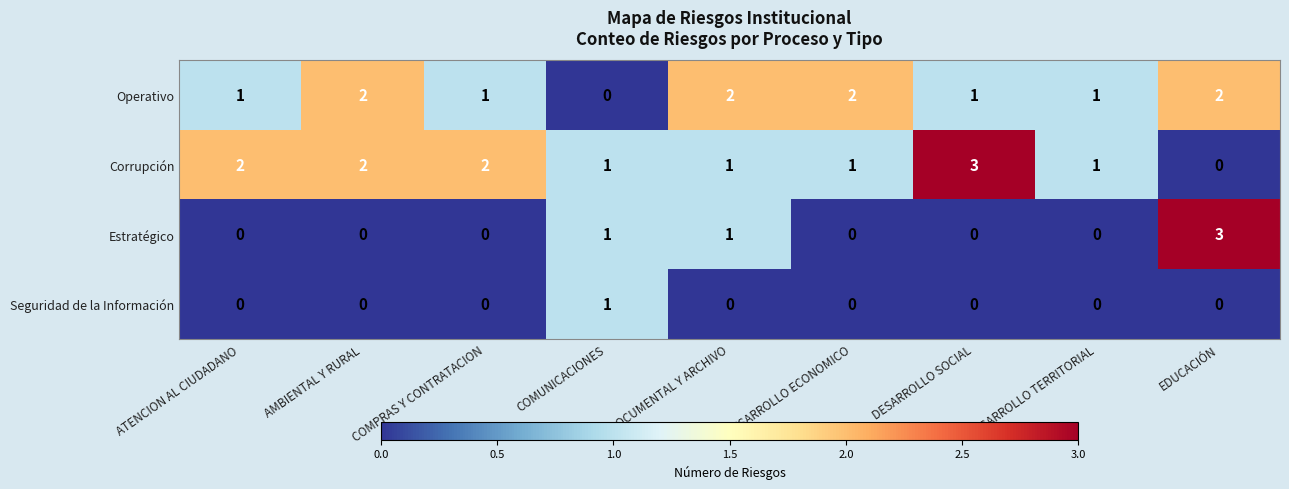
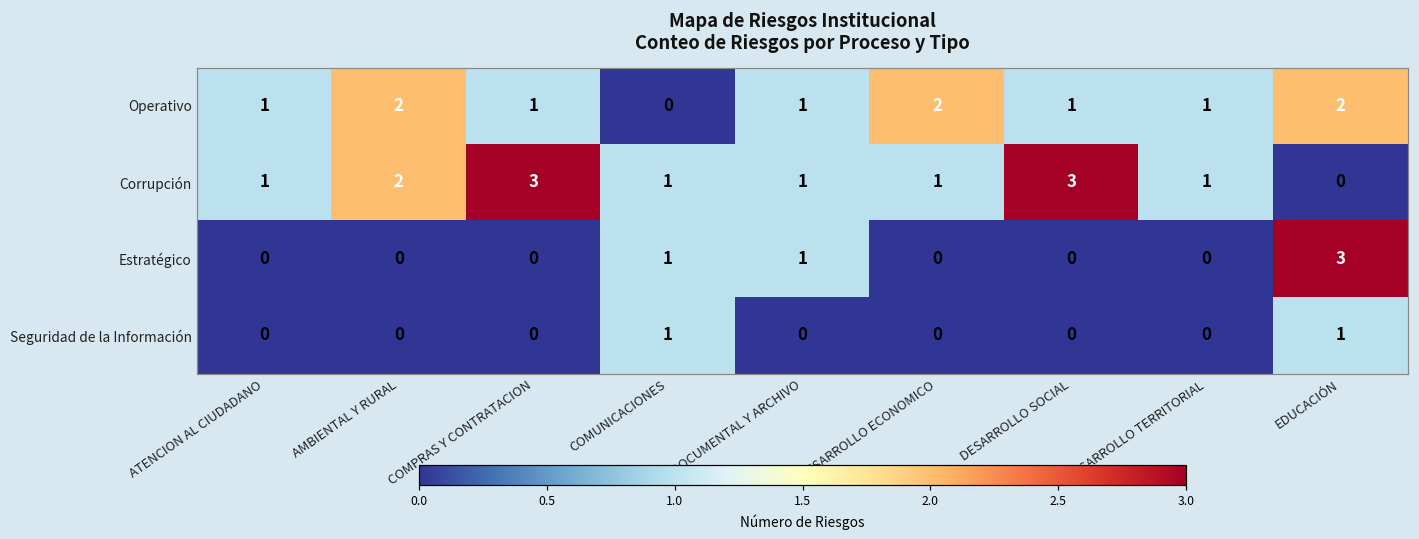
Operativo, DOCUMENTAL Y ARCHIVO: 2 -> 1
Corrupción, ATENCION AL CIUDADANO: 2 -> 1
Corrupción, COMPRAS Y CONTRATACION: 2 -> 3
Seguridad de la Información, EDUCACIÓN: 0 -> 1
